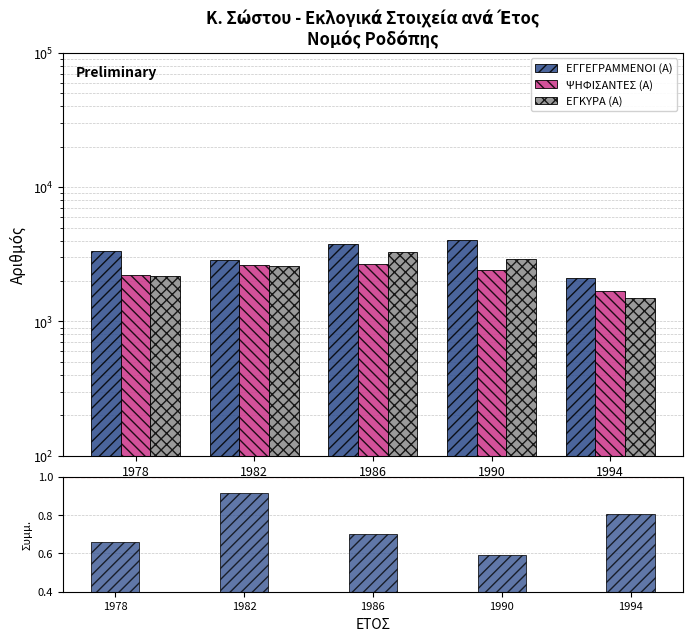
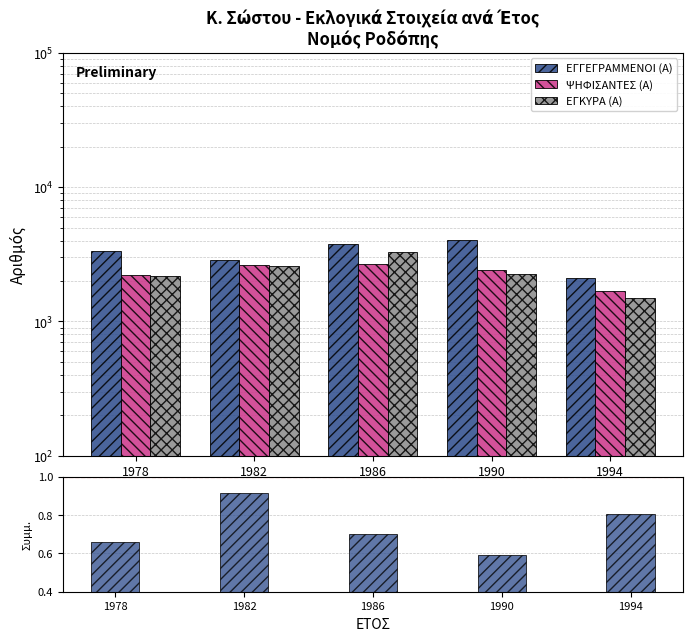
Κ. Σώστου - Εκλογικά Στοιχεία ανά Έτος Νομός Ροδόπης, ΕΓΚΥΡΑ (Α), 1990: 2900 -> 2300
